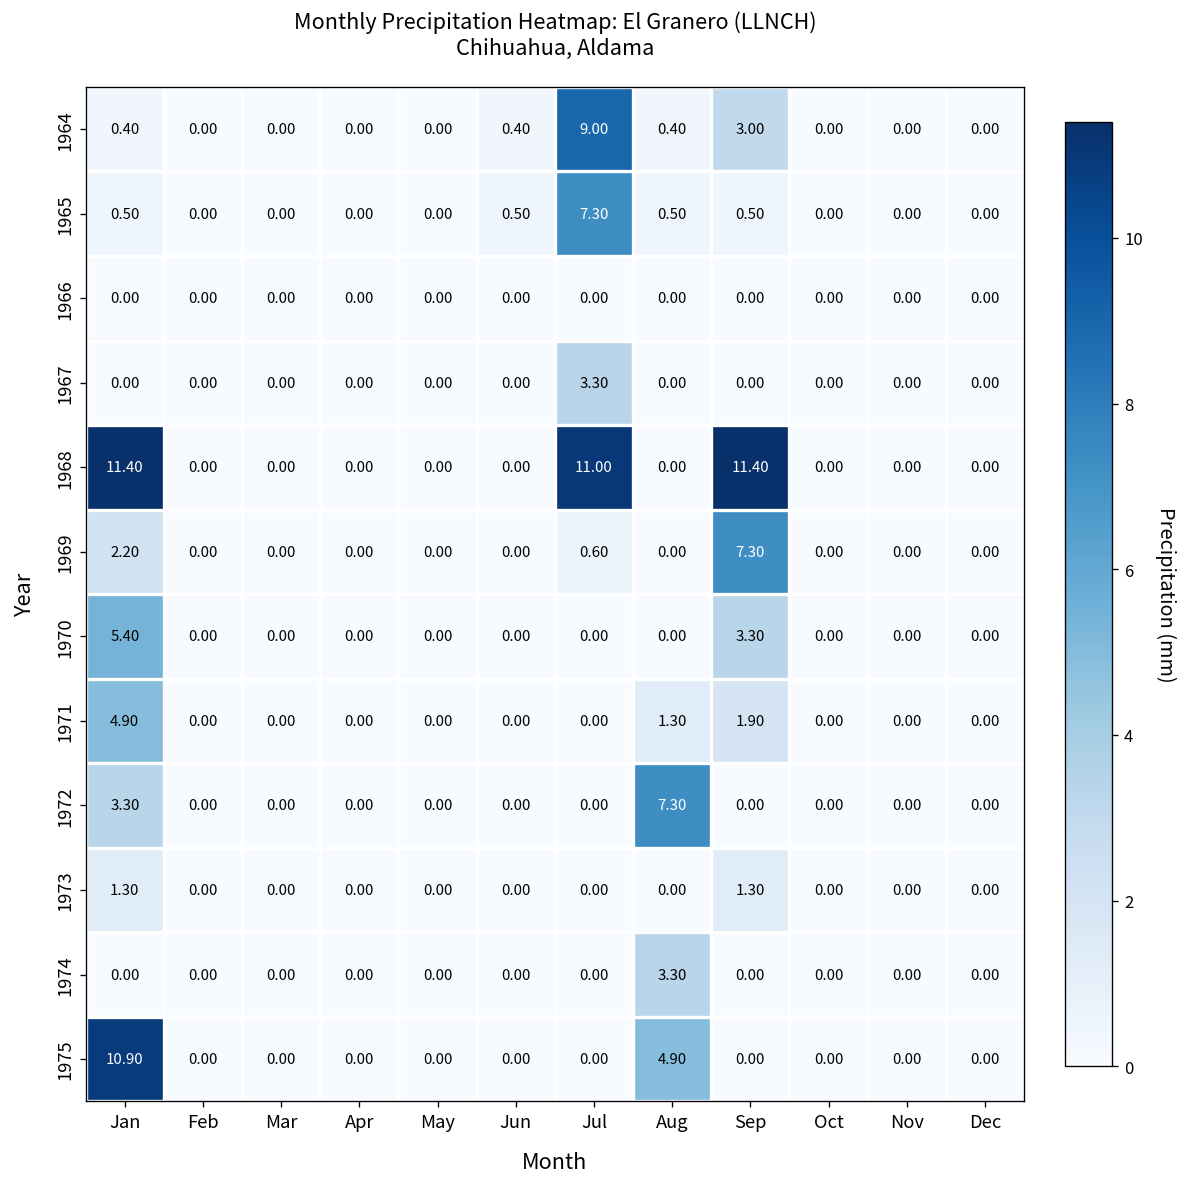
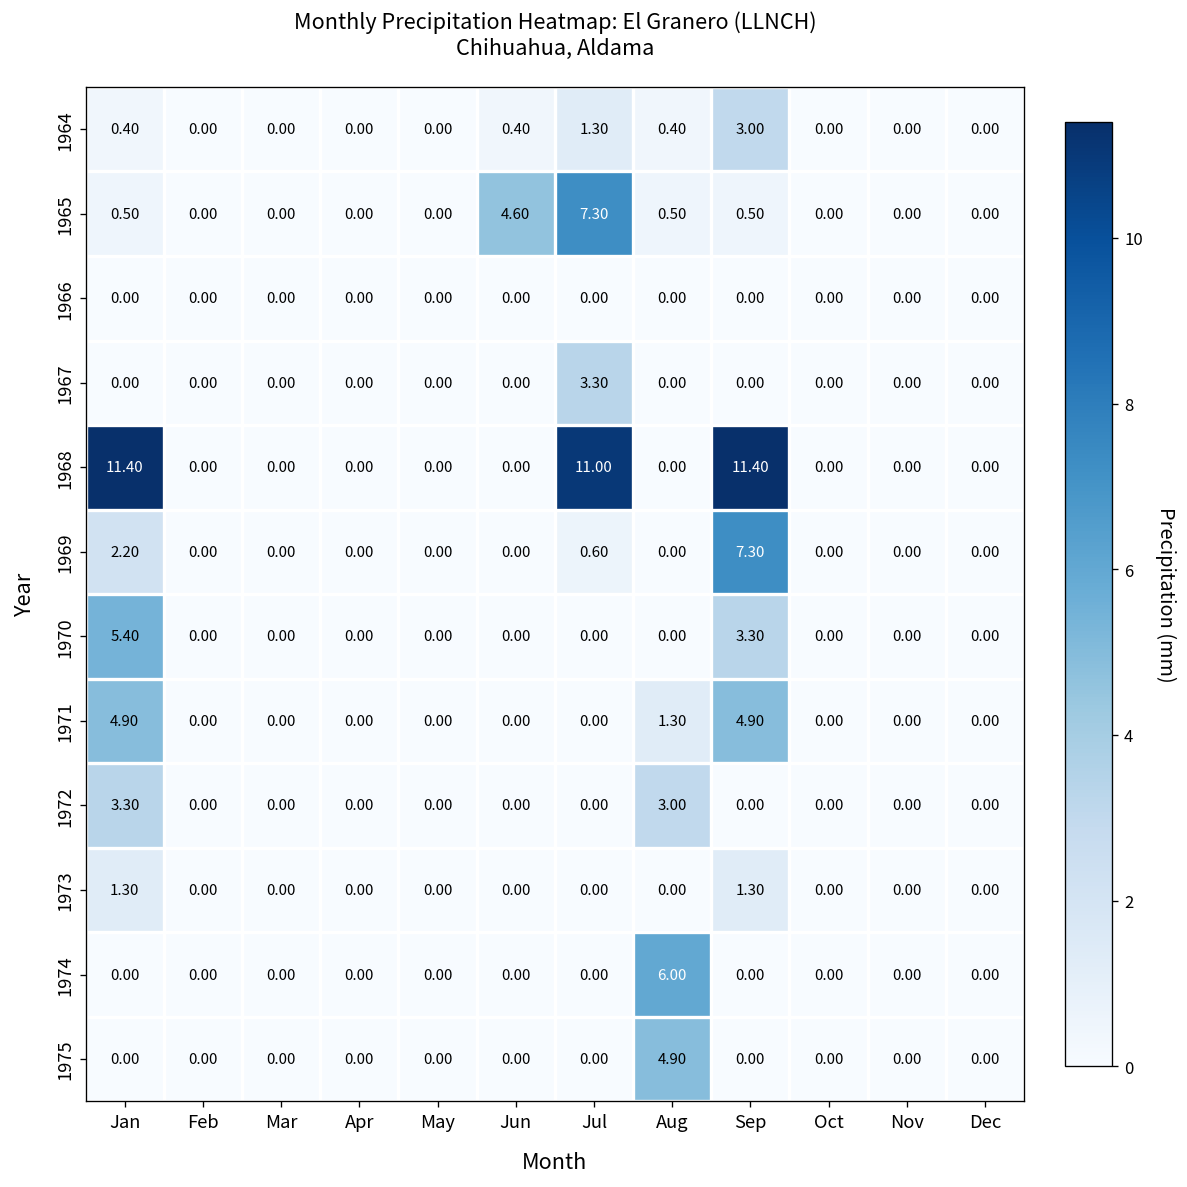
1964, Jul: 9.00 -> 1.30
1965, Jun: 0.50 -> 4.60
1971, Sep: 1.90 -> 4.90
1972, Aug: 7.30 -> 3.00
1974, Aug: 3.30 -> 6.00
1975, Jan: 10.90 -> 0.00
